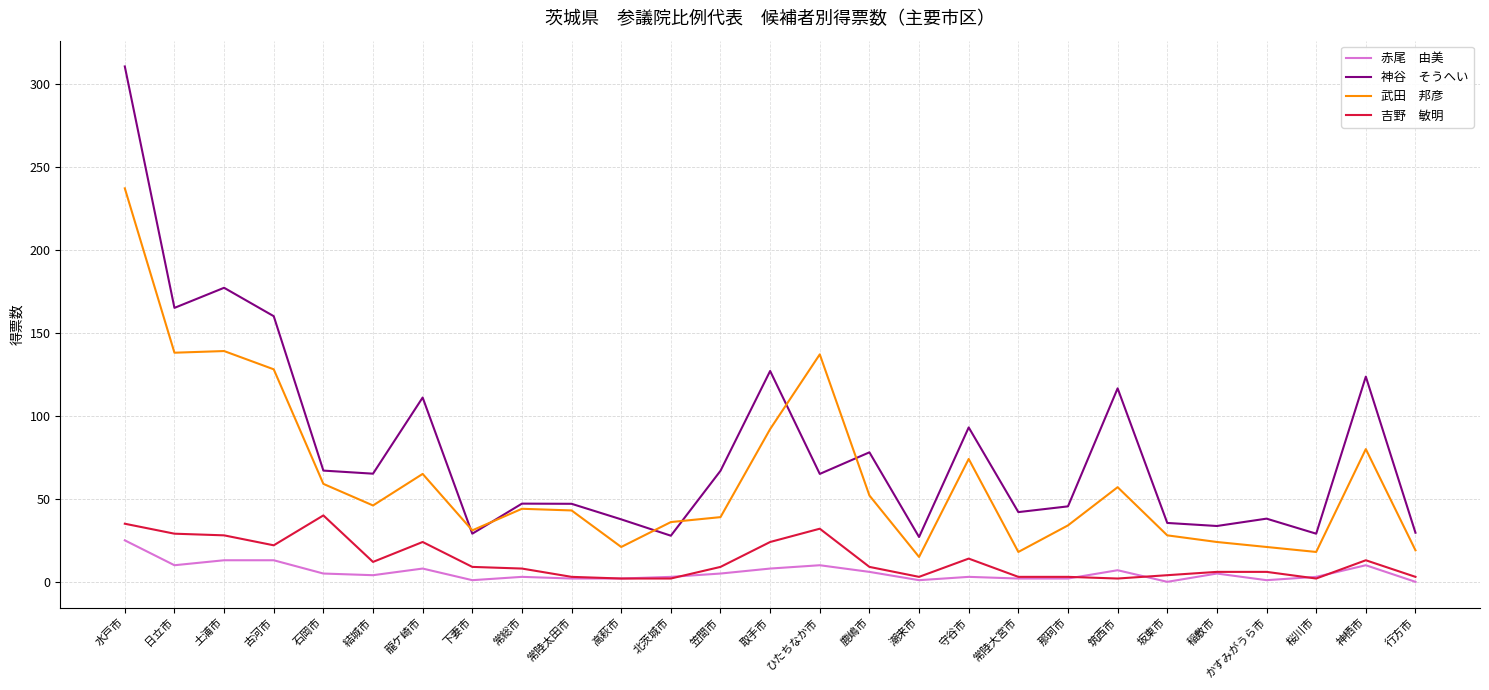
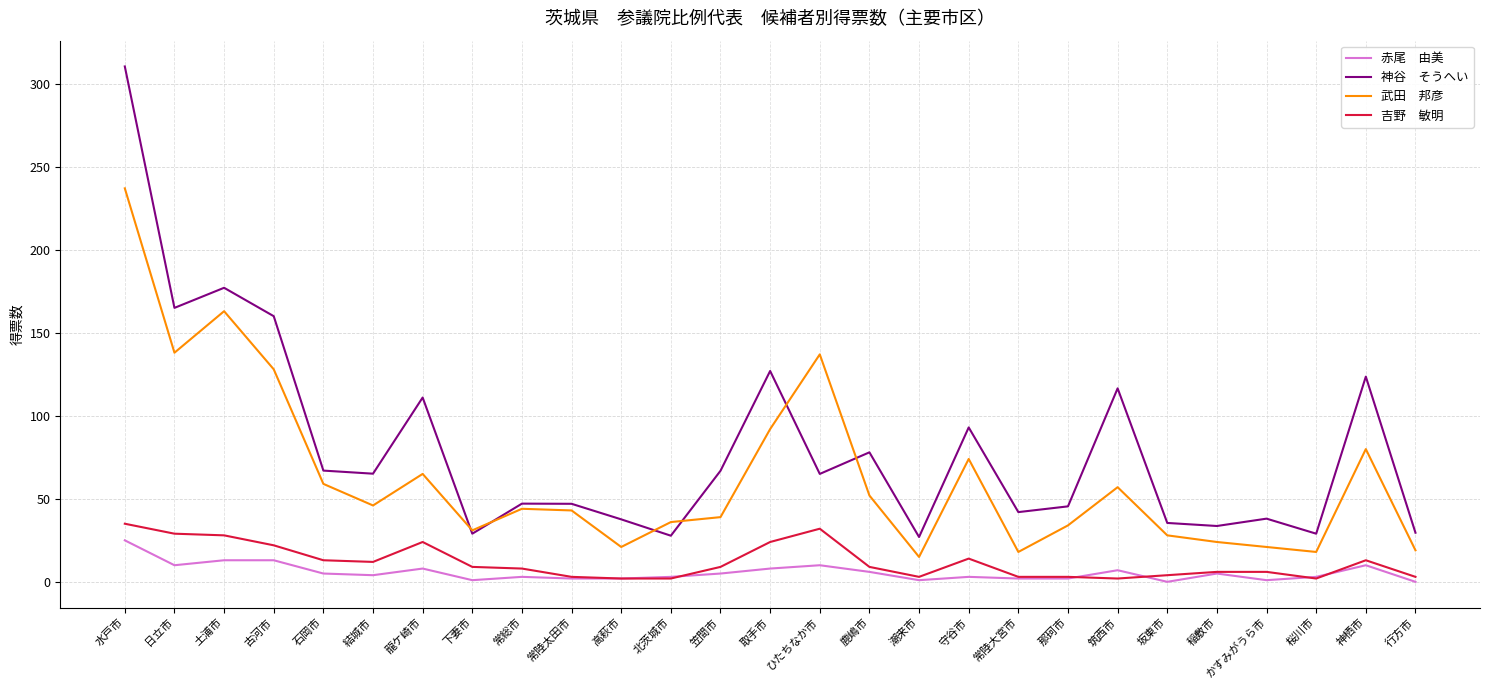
武田 邦彦, 土浦市: 139 -> 163
吉野 敏明, 石岡市: 40 -> 13
